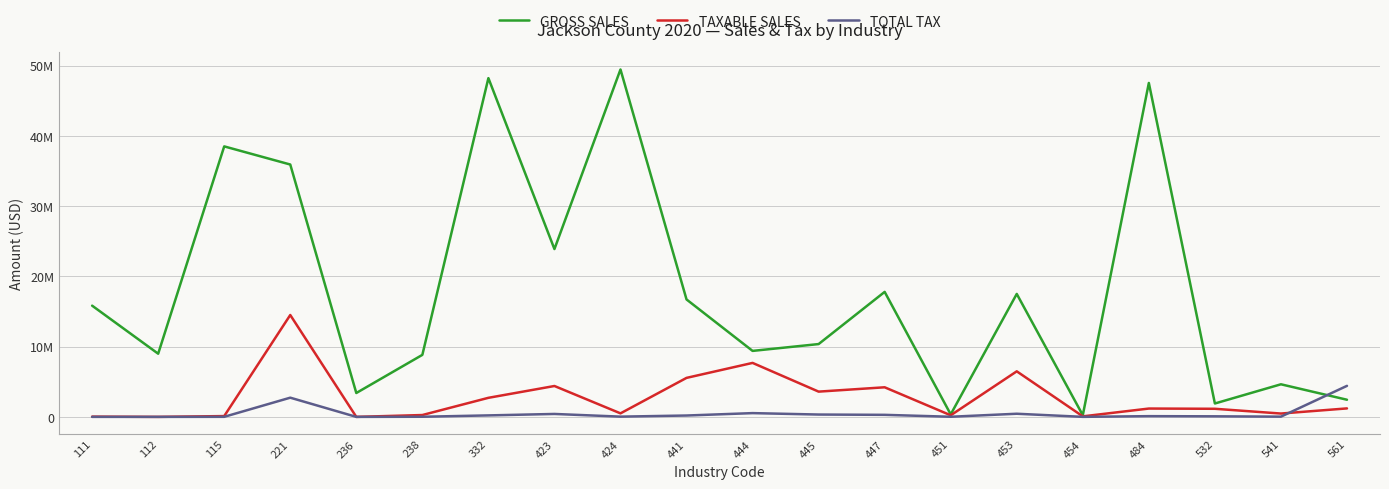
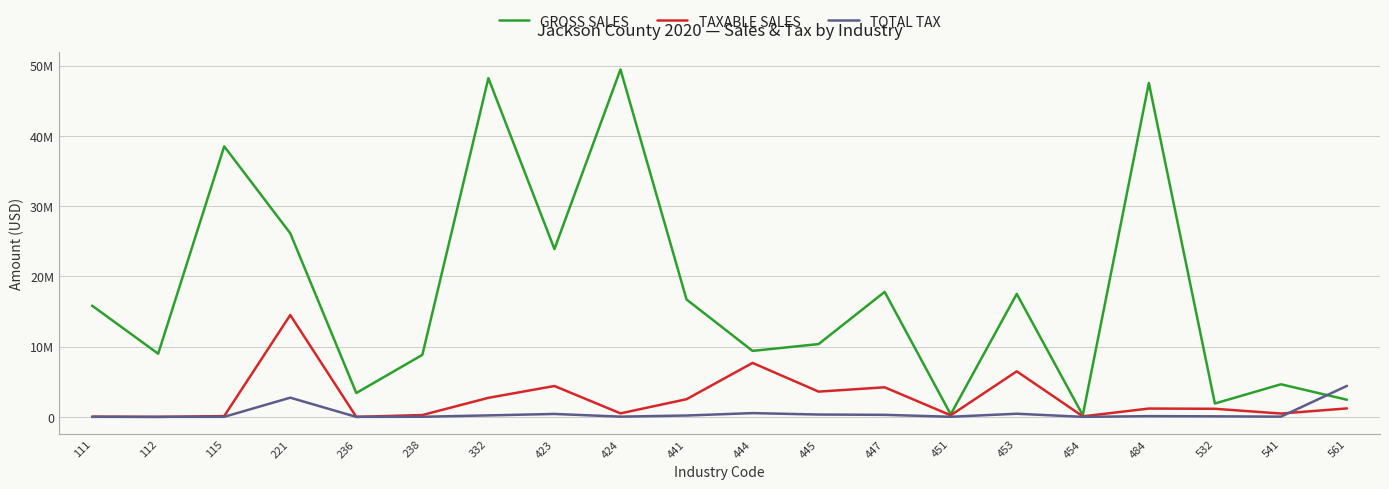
GROSS SALES, 221: 36000000 -> 26000000
TAXABLE SALES, 441: 6000000 -> 3000000
